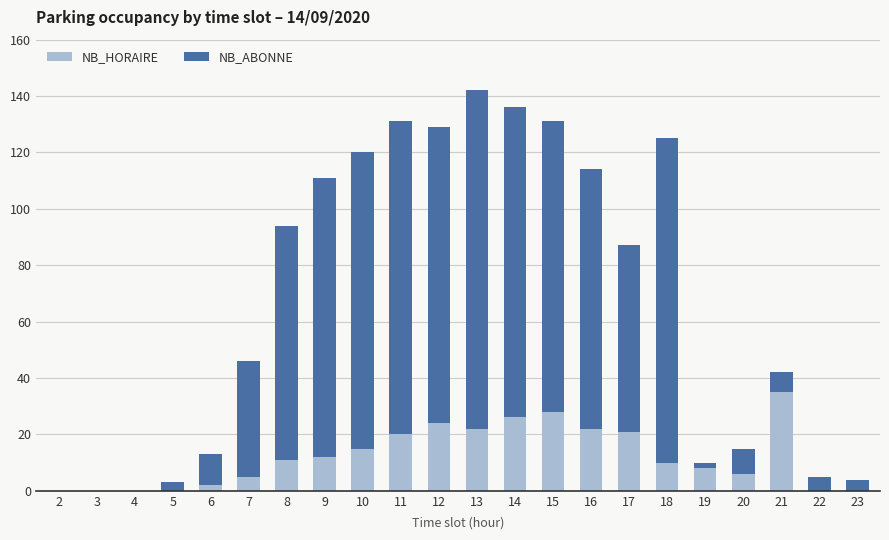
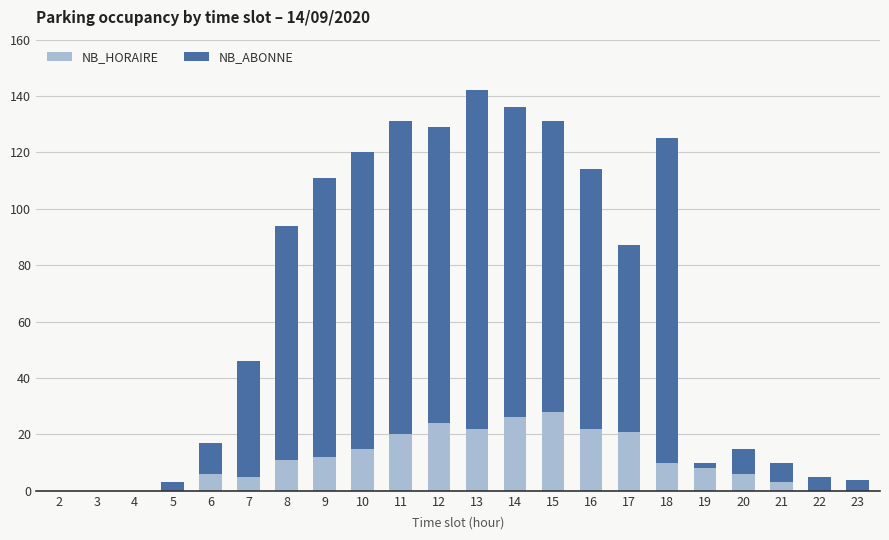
NB_HORAIRE, 6: 2 -> 6
NB_HORAIRE, 21: 35 -> 3
